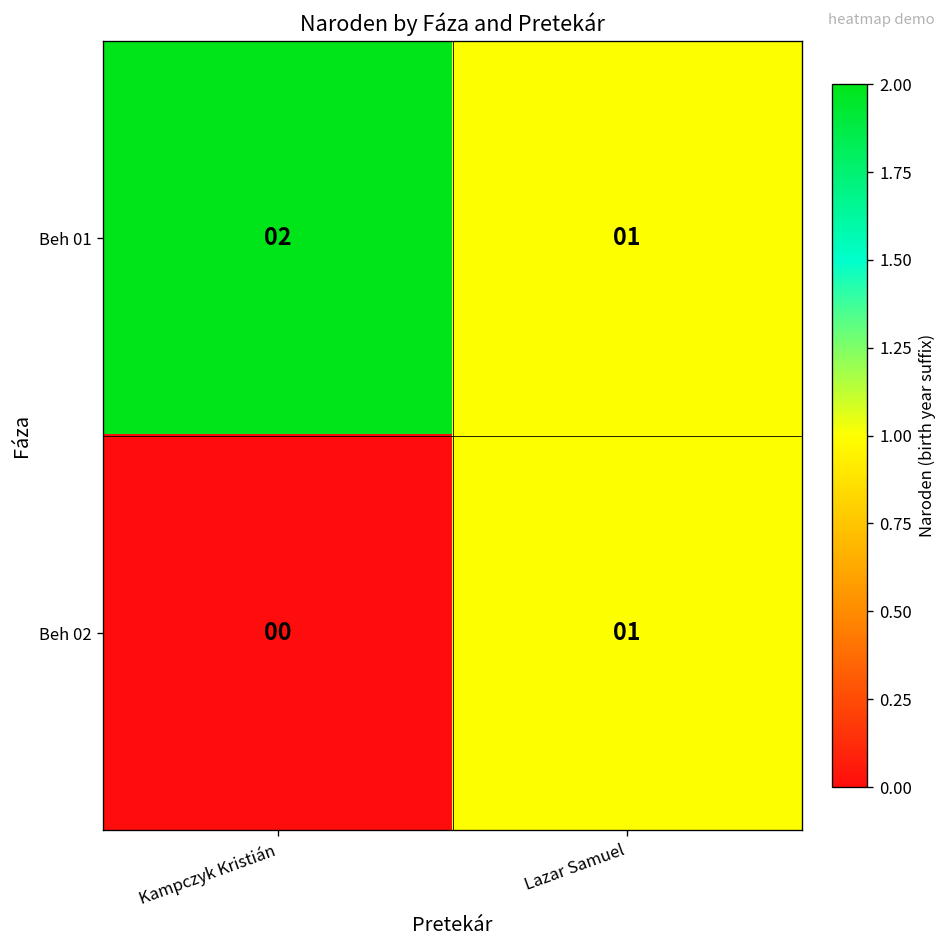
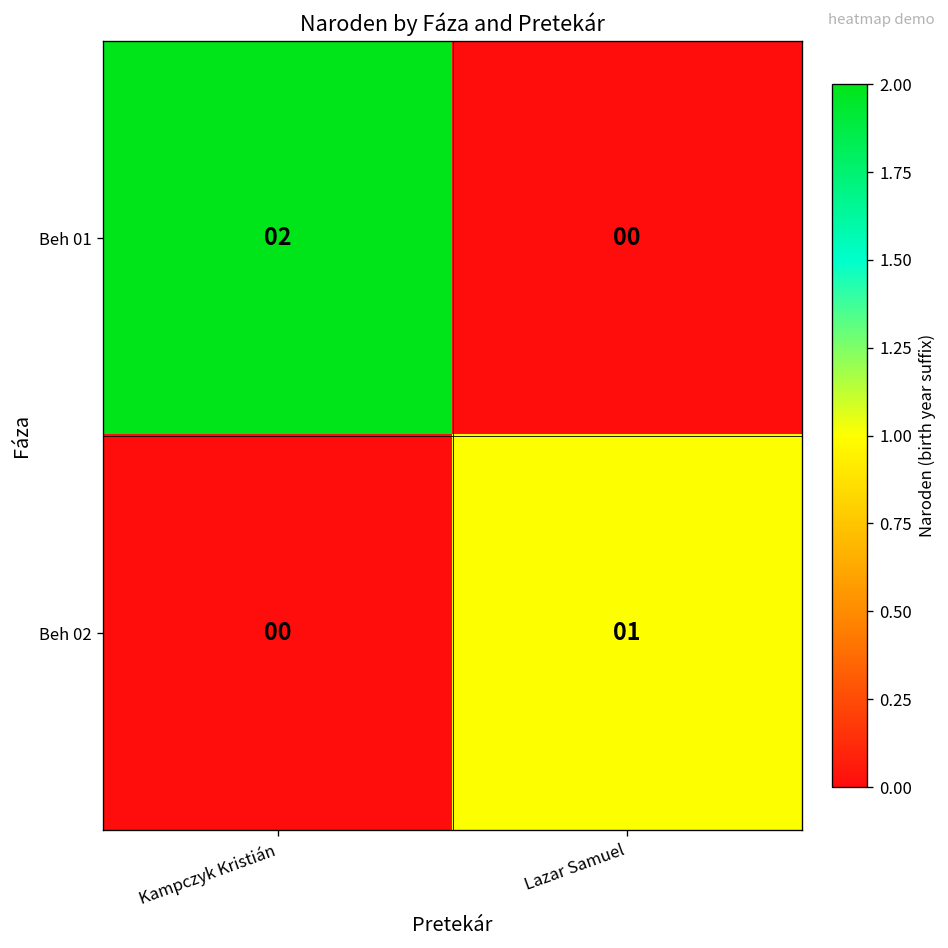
Beh 01, Lazar Samuel: 01 -> 00
